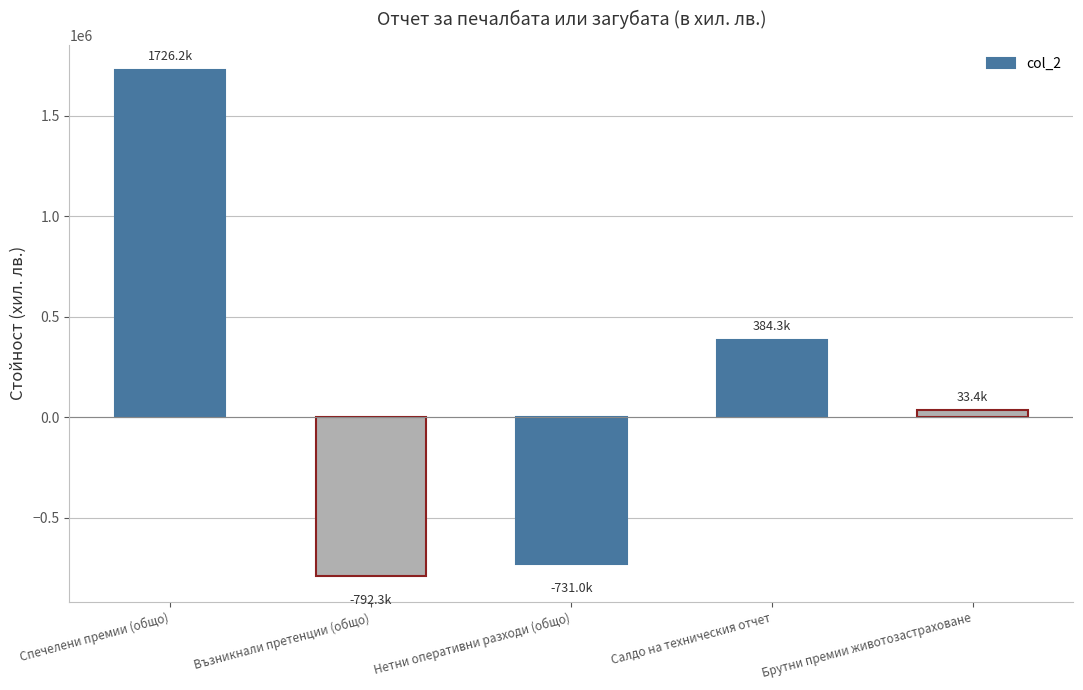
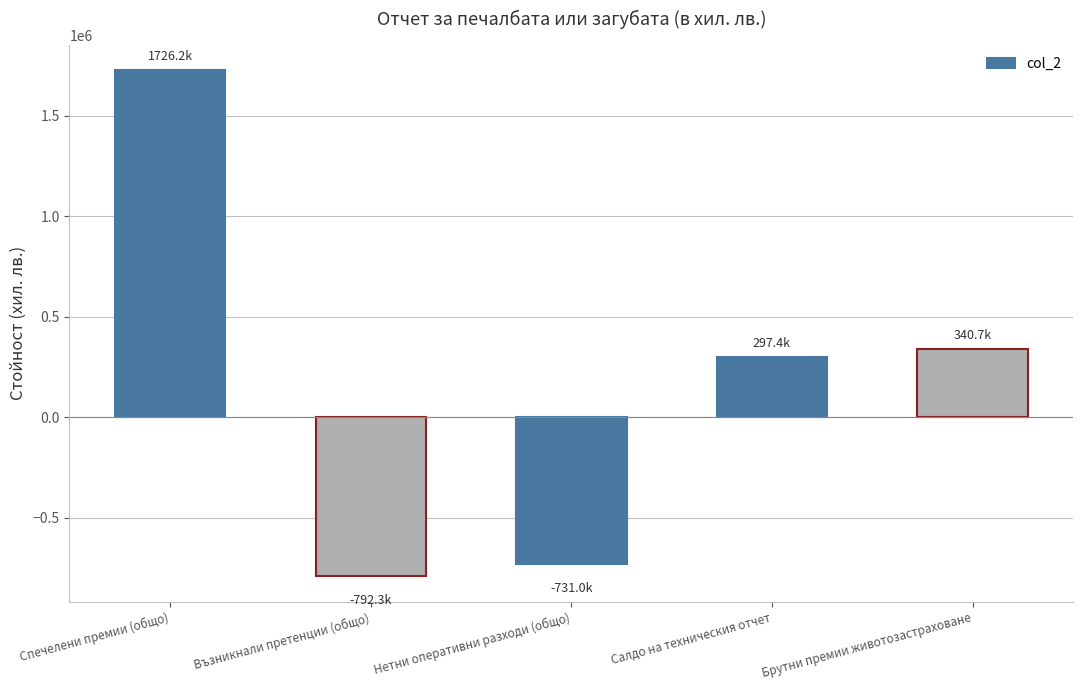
Салдо на техническия отчет: 384.3k -> 297.4k
Брутни премии животозастраховане: 33.4k -> 340.7k
